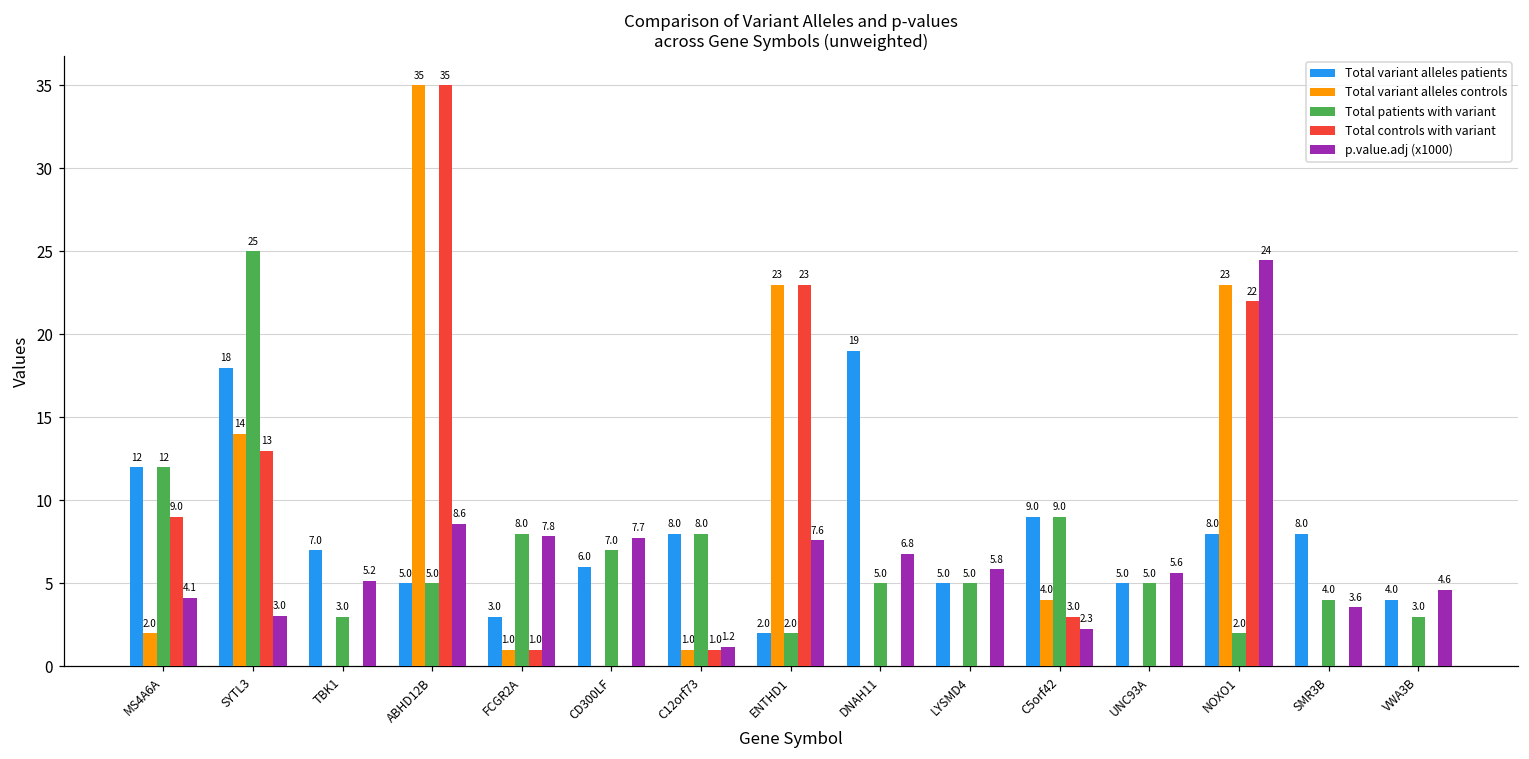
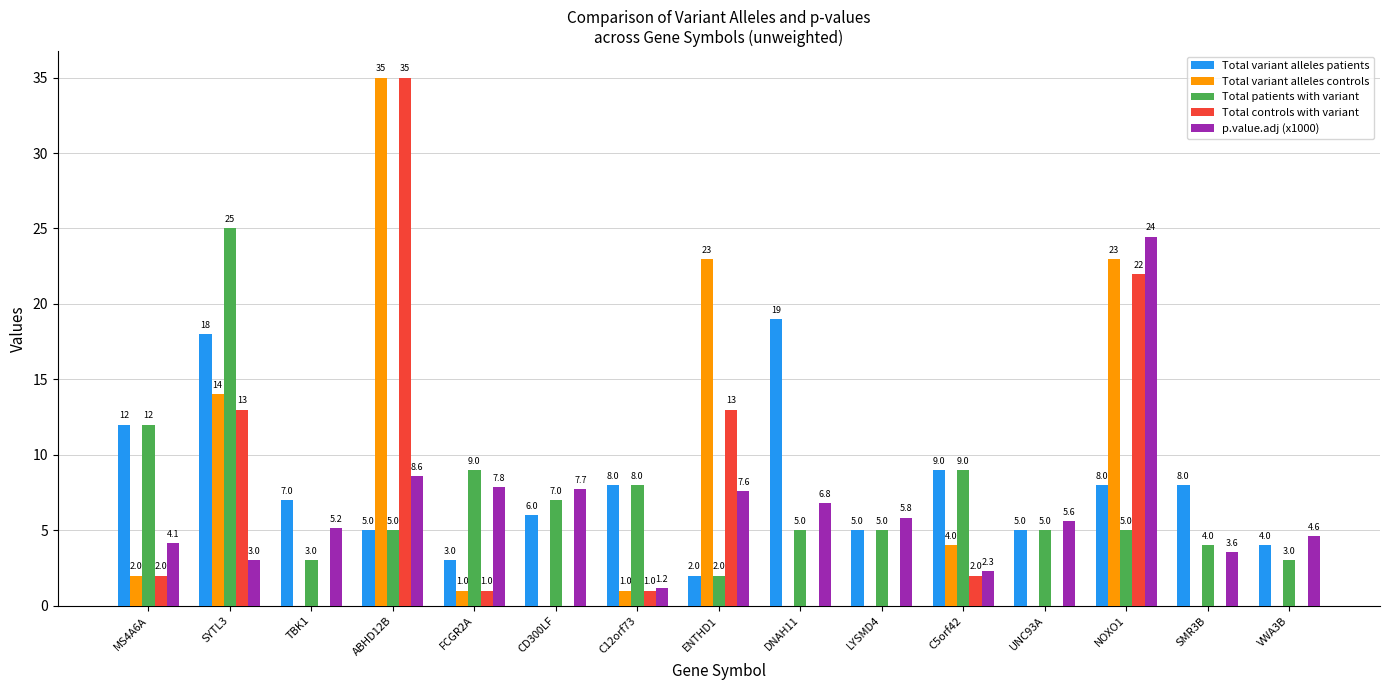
Total controls with variant, MS4A6A: 9.0 -> 2.0
Total patients with variant, FCGR2A: 8.0 -> 9.0
Total controls with variant, ENTHD1: 23 -> 13
Total controls with variant, C5orf42: 3.0 -> 2.0
Total patients with variant, NOXO1: 2.0 -> 5.0
